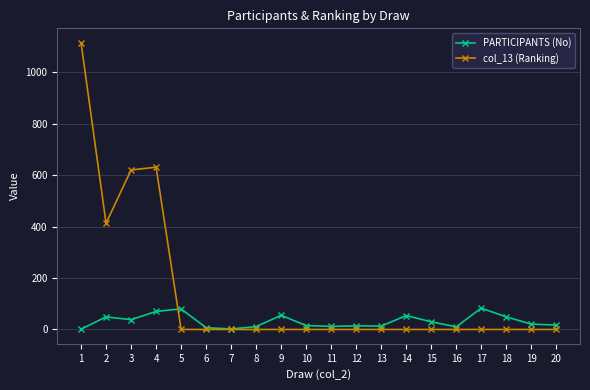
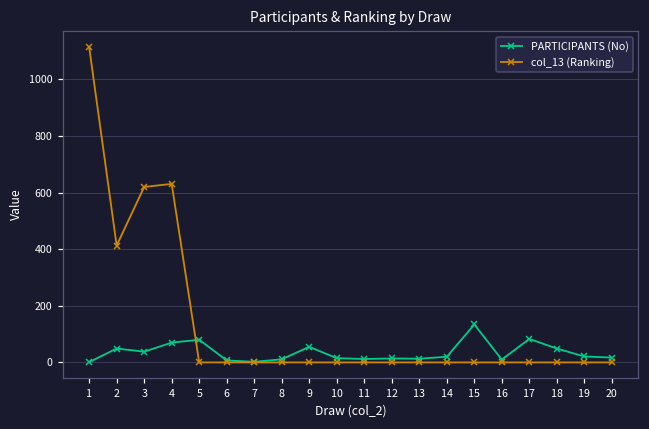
PARTICIPANTS (No), 14: 50 -> 20
PARTICIPANTS (No), 15: 30 -> 130
